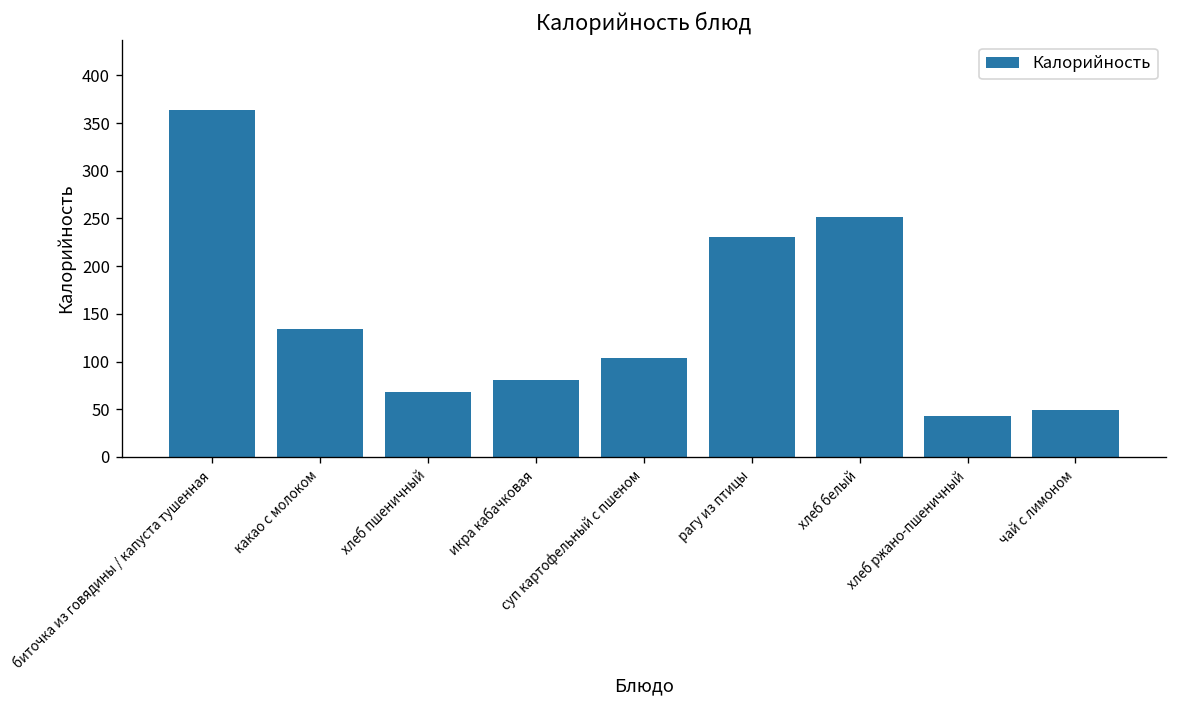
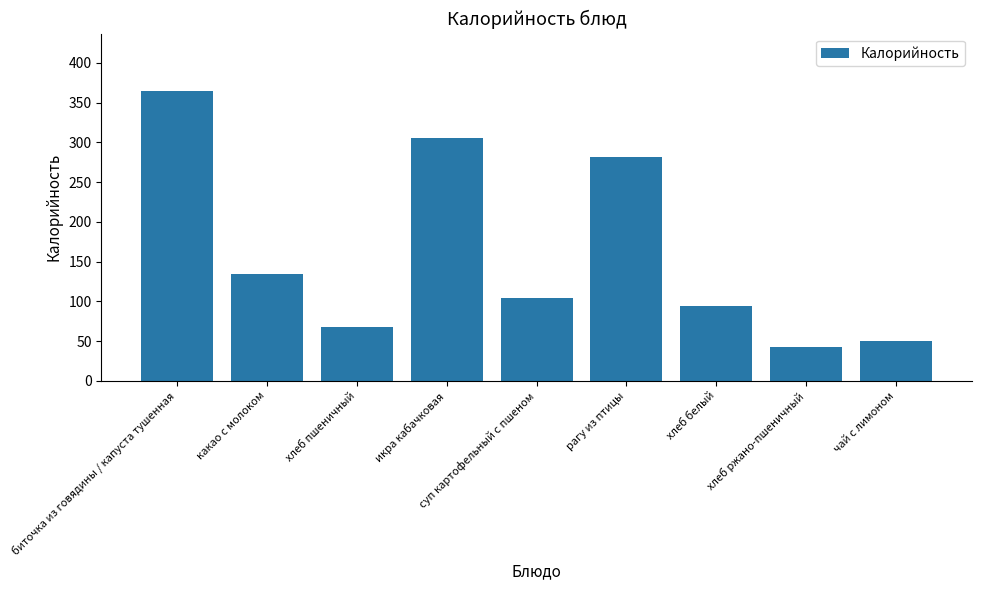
икра кабачковая: 80 -> 310
рагу из птицы: 230 -> 280
хлеб белый: 250 -> 90
